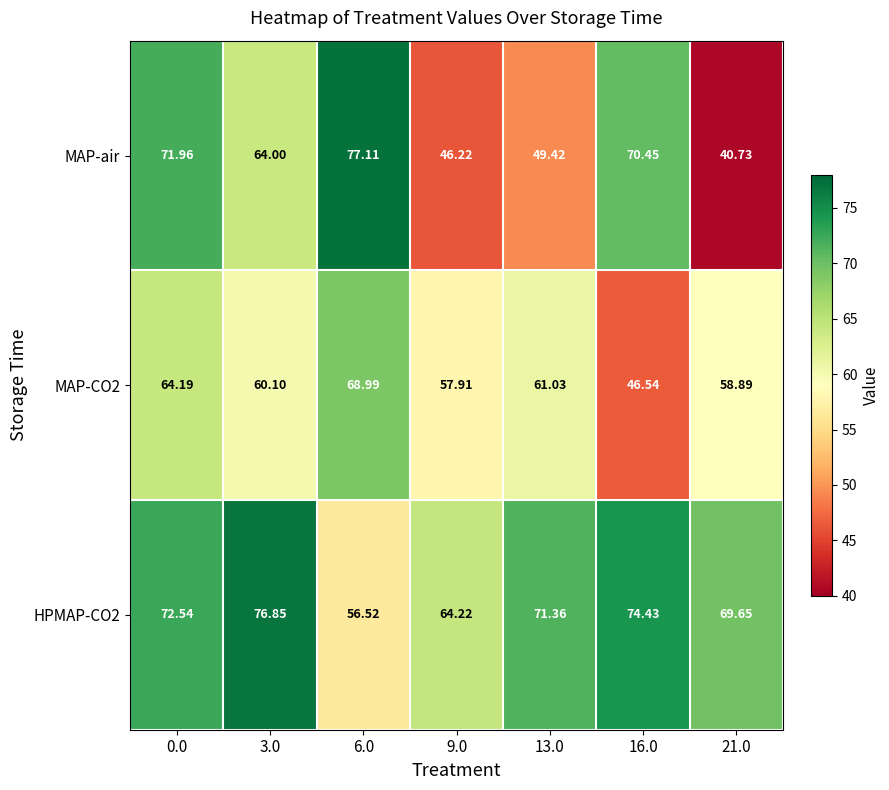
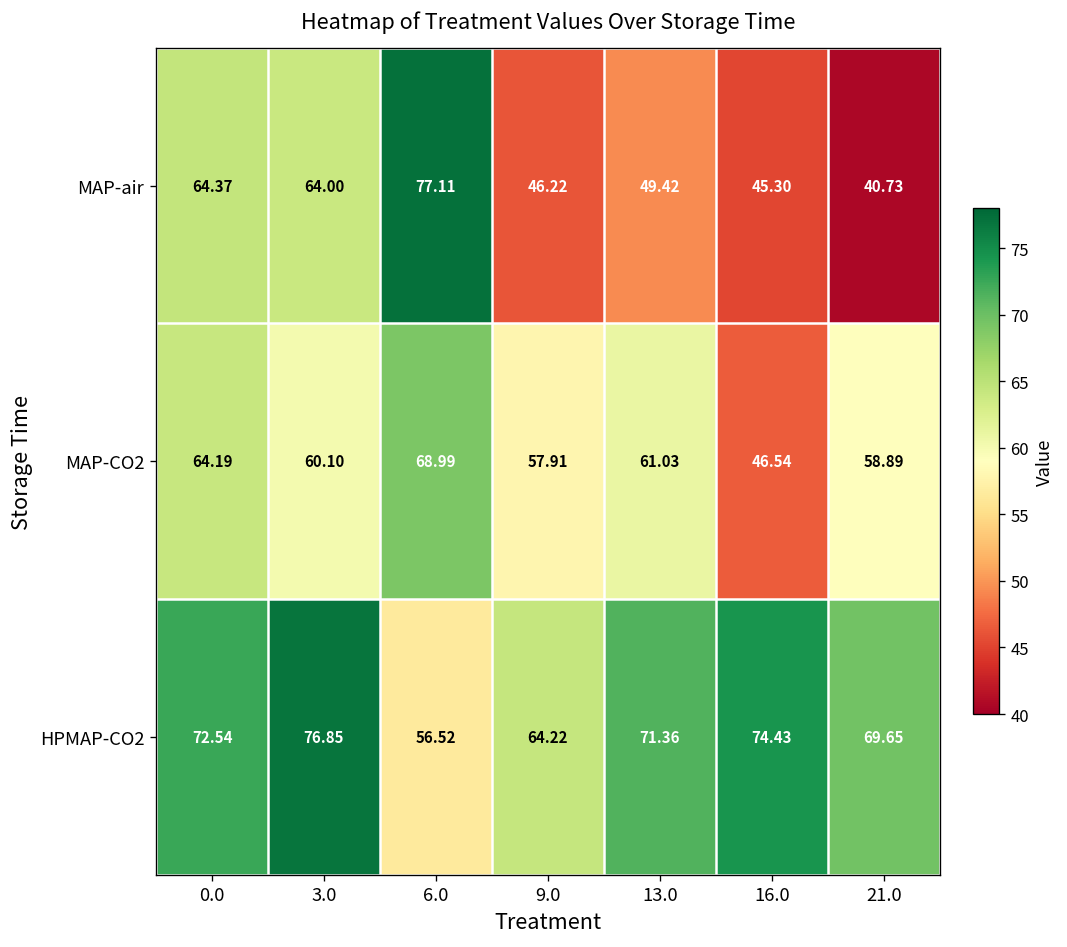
MAP-air, 0.0: 71.96 -> 64.37
MAP-air, 16.0: 70.45 -> 45.30
